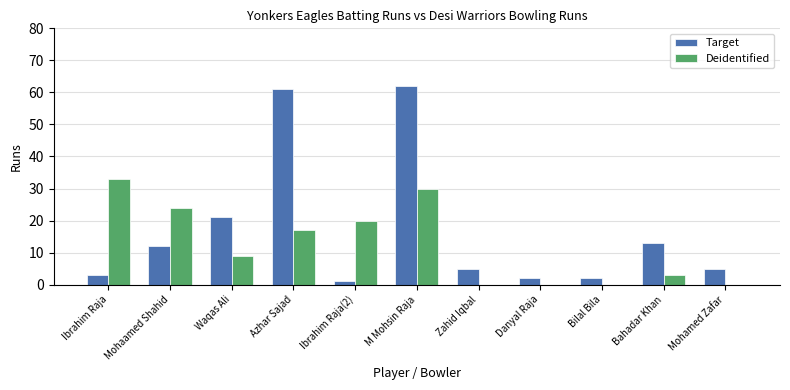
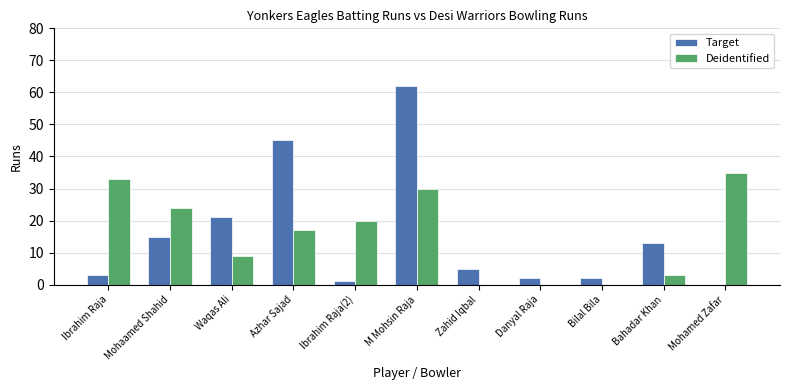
Target, Mohaamed Shahid: 12 -> 15
Target, Azhar Sajad: 61 -> 45
Target, Mohamed Zafar: 5 -> 0
Deidentified, Mohamed Zafar: 0 -> 35
